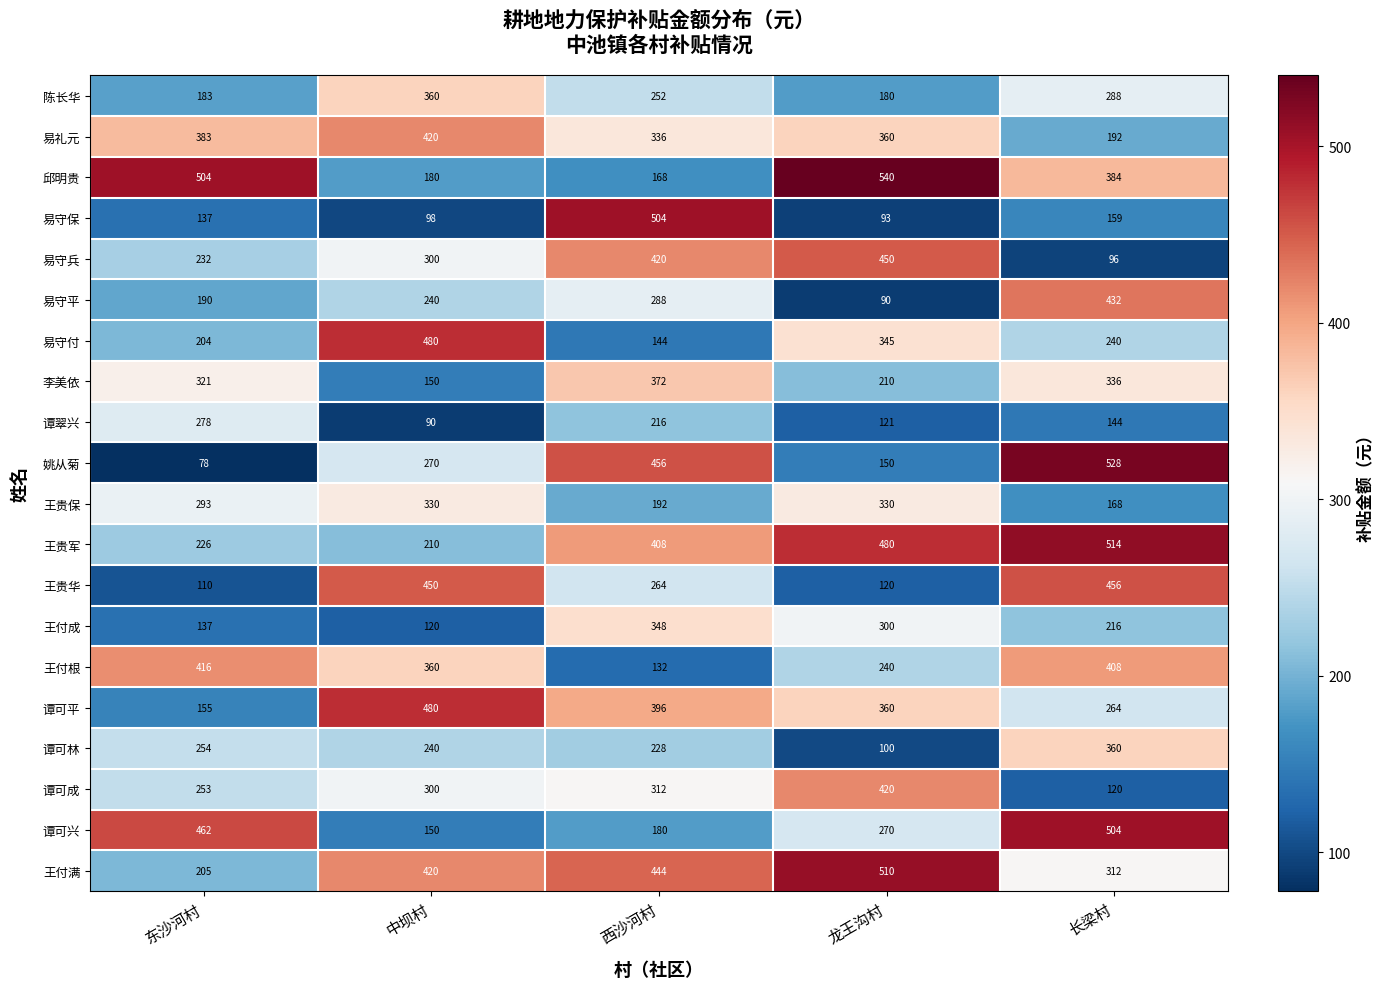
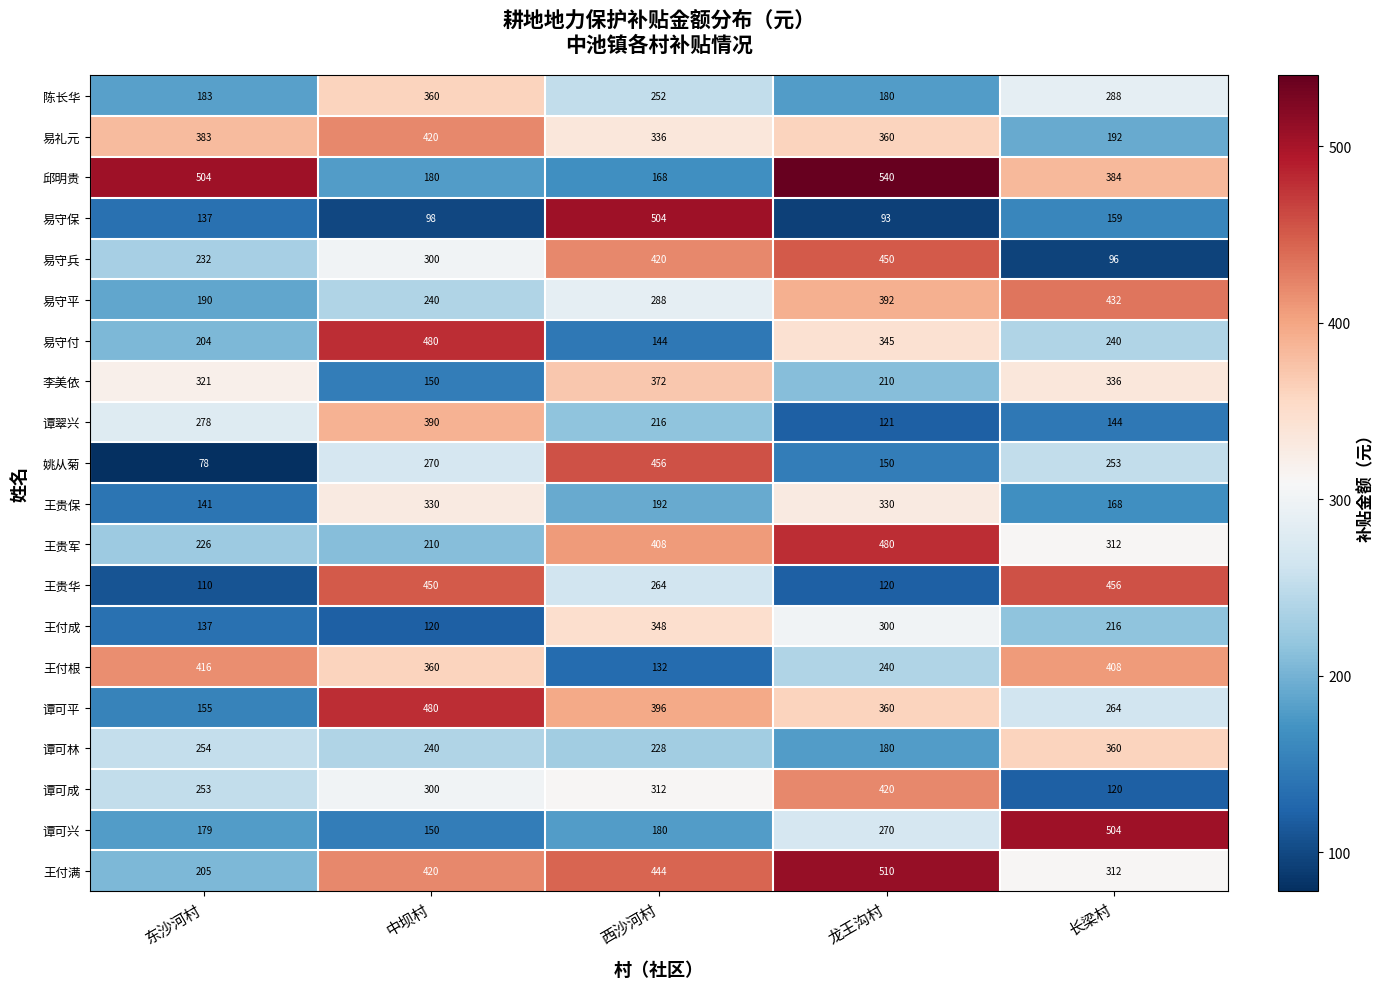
易守平, 龙王沟村: 90 -> 392
谭翠兴, 中坝村: 90 -> 390
姚从菊, 长梁村: 528 -> 253
王贵保, 东沙河村: 293 -> 141
王贵军, 长梁村: 514 -> 312
谭可林, 龙王沟村: 100 -> 180
谭可兴, 东沙河村: 462 -> 179
